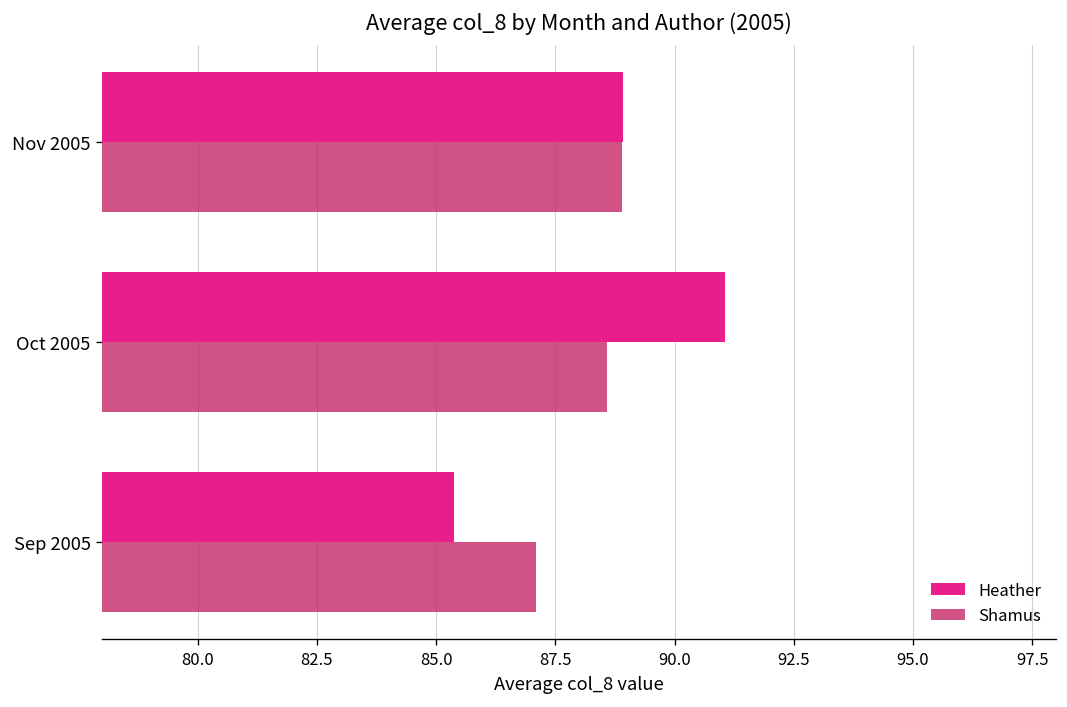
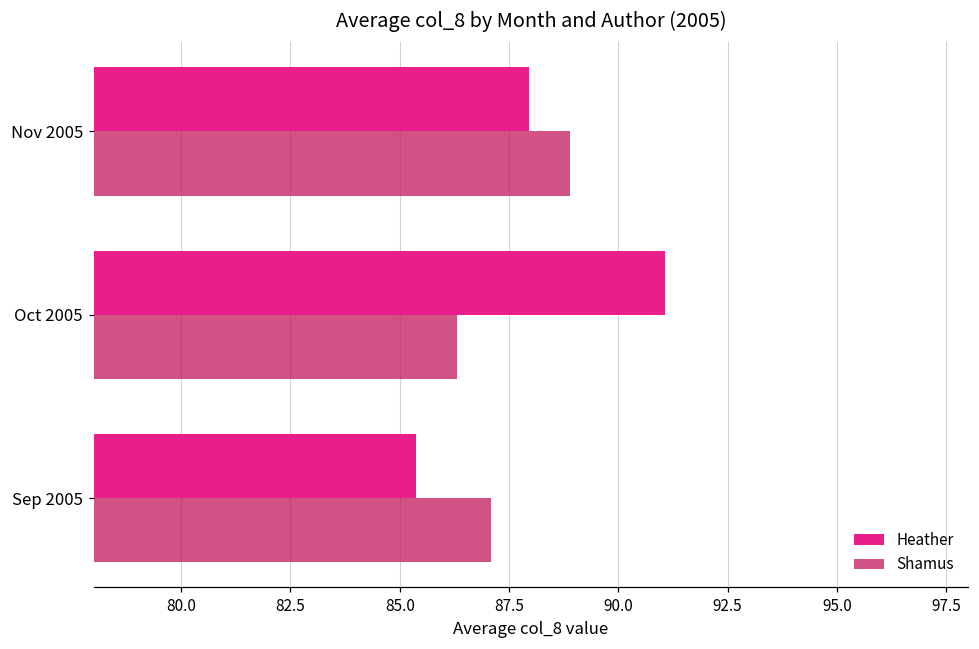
Heather, Nov 2005: 88.9 -> 88.0
Shamus, Oct 2005: 88.6 -> 86.3
